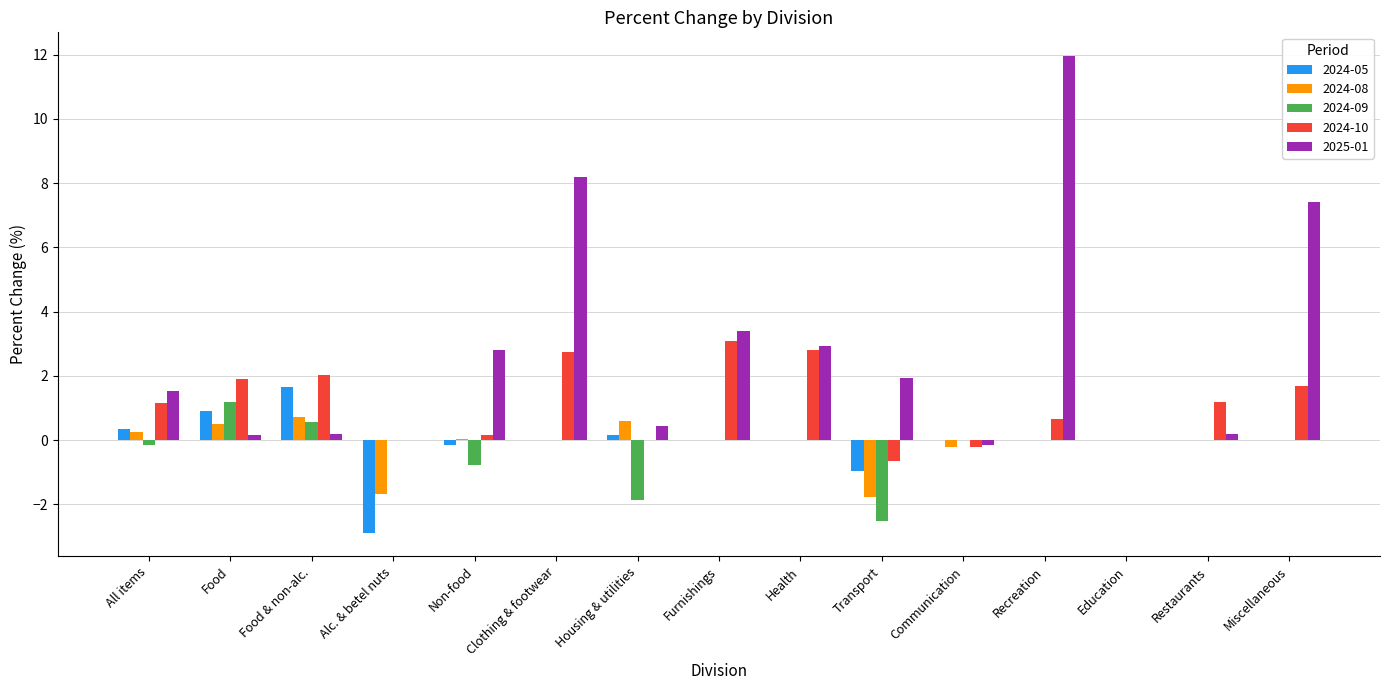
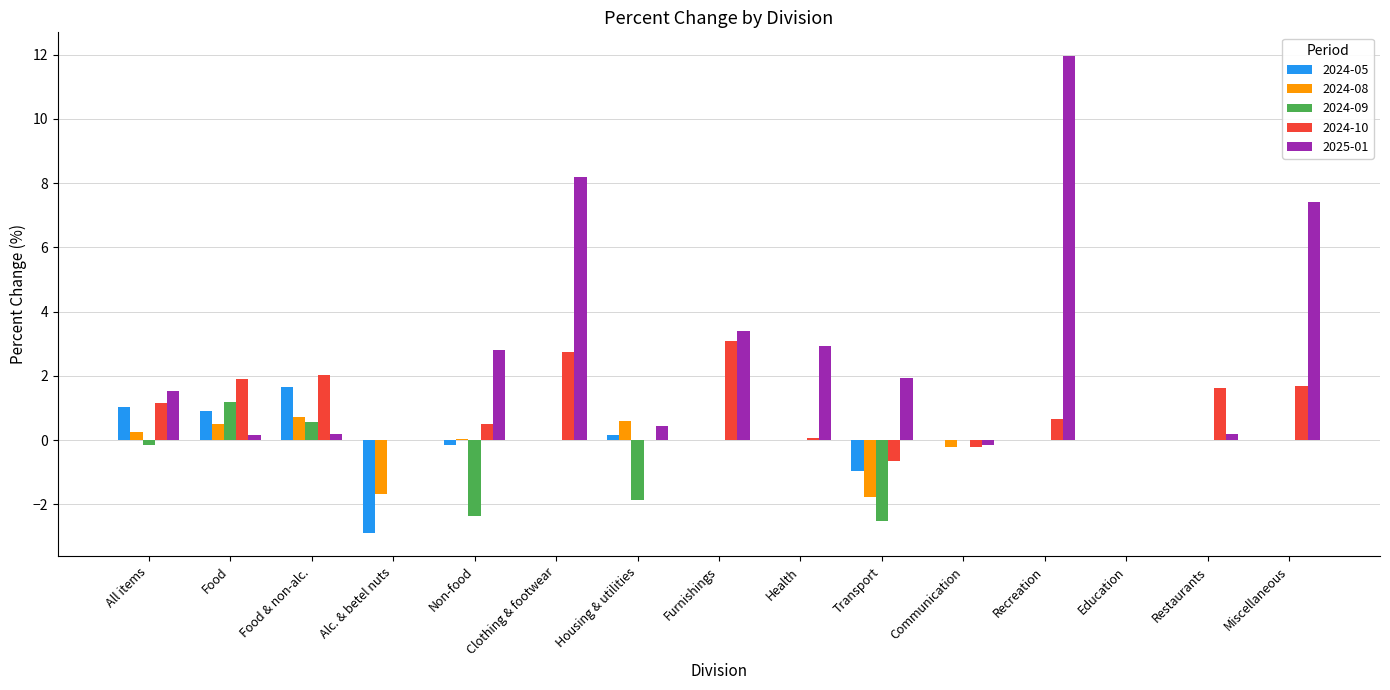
2024-05, All items: 0.4 -> 1.0
2024-09, Non-food: -0.8 -> -2.4
2024-10, Non-food: 0.2 -> 0.5
2024-10, Health: 2.8 -> 0.1
2024-10, Restaurants: 1.2 -> 1.6
